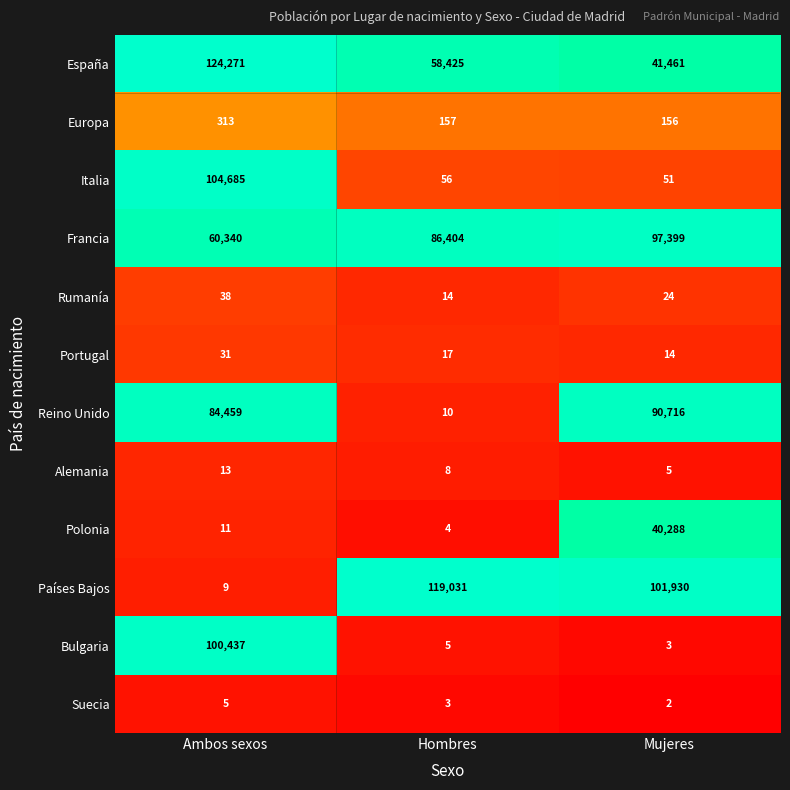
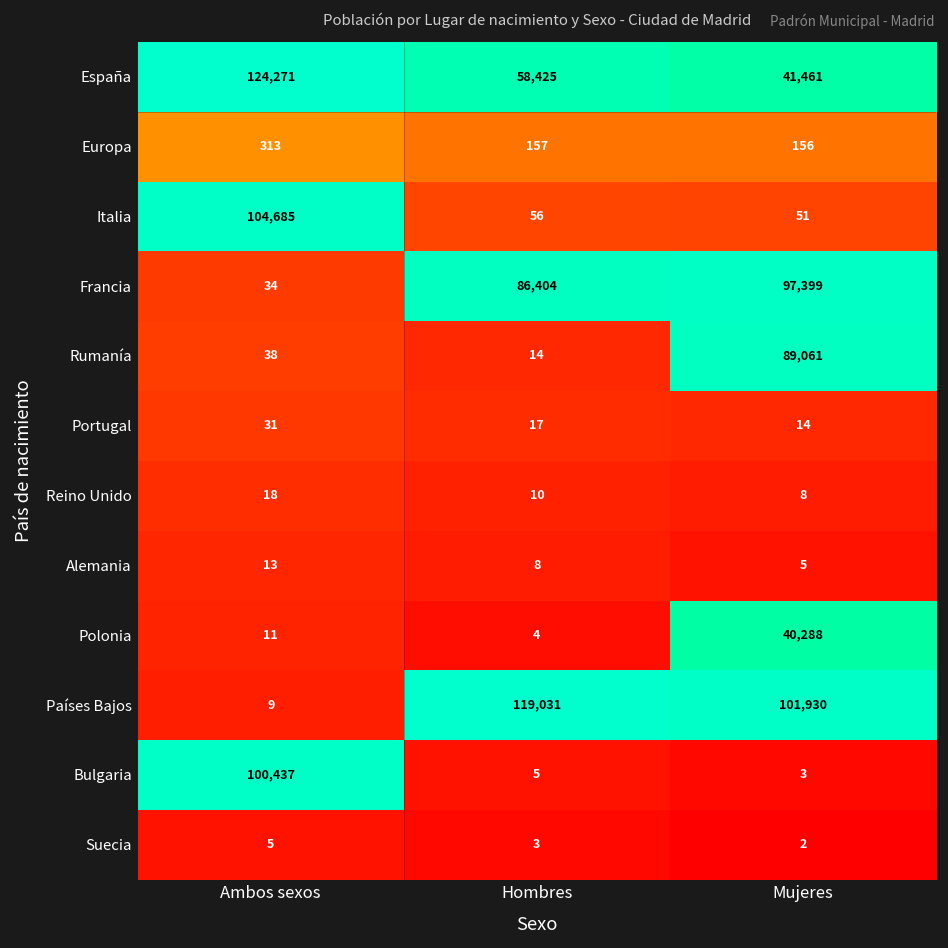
Francia, Ambos sexos: 60,340 -> 34
Rumanía, Mujeres: 24 -> 89,061
Reino Unido, Ambos sexos: 84,459 -> 18
Reino Unido, Mujeres: 90,716 -> 8
